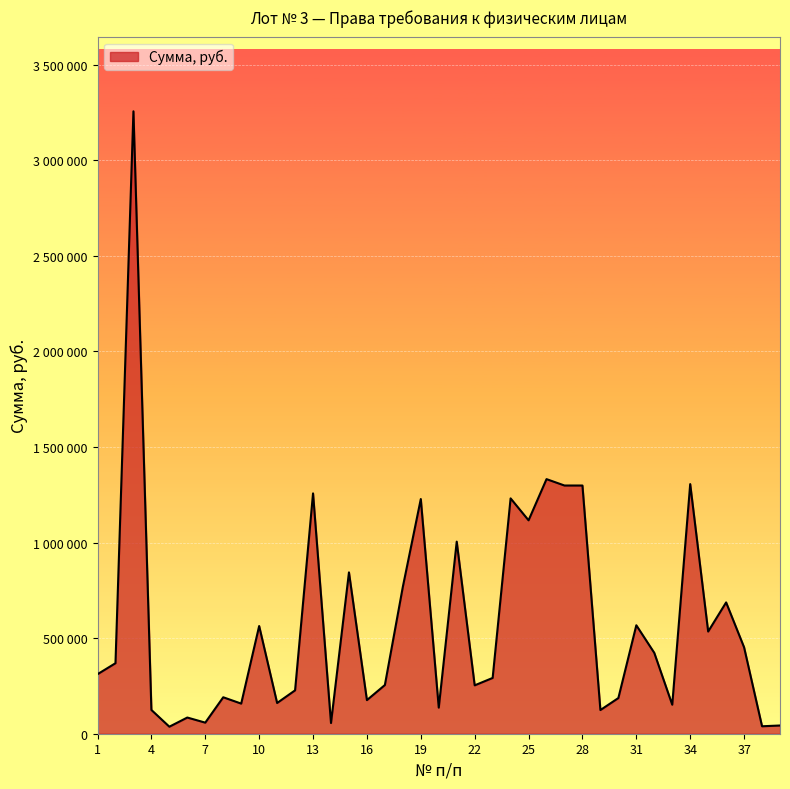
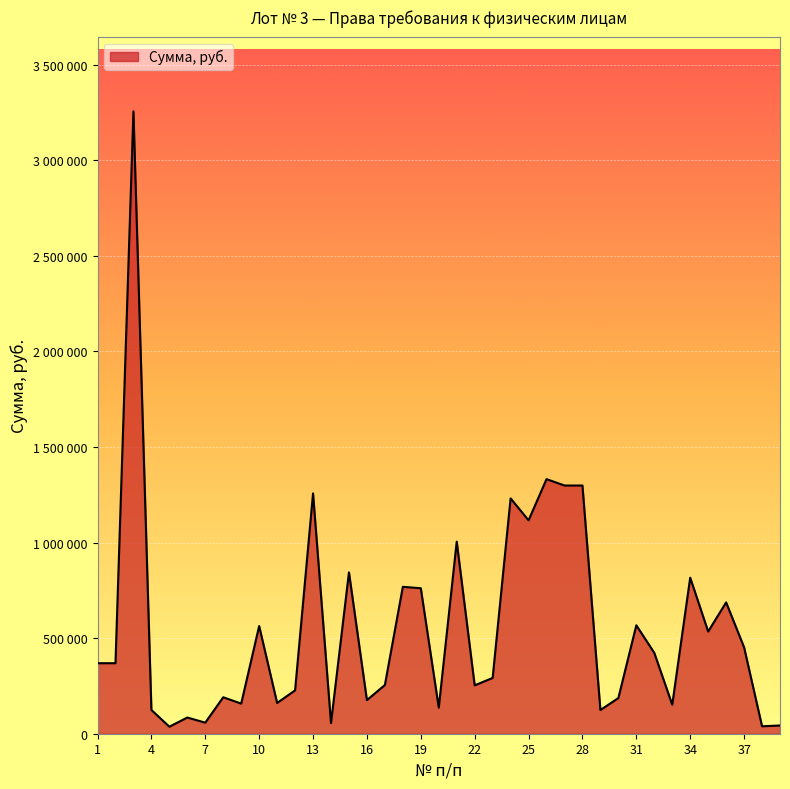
1: 310000 -> 370000
19: 1230000 -> 760000
34: 1310000 -> 820000
